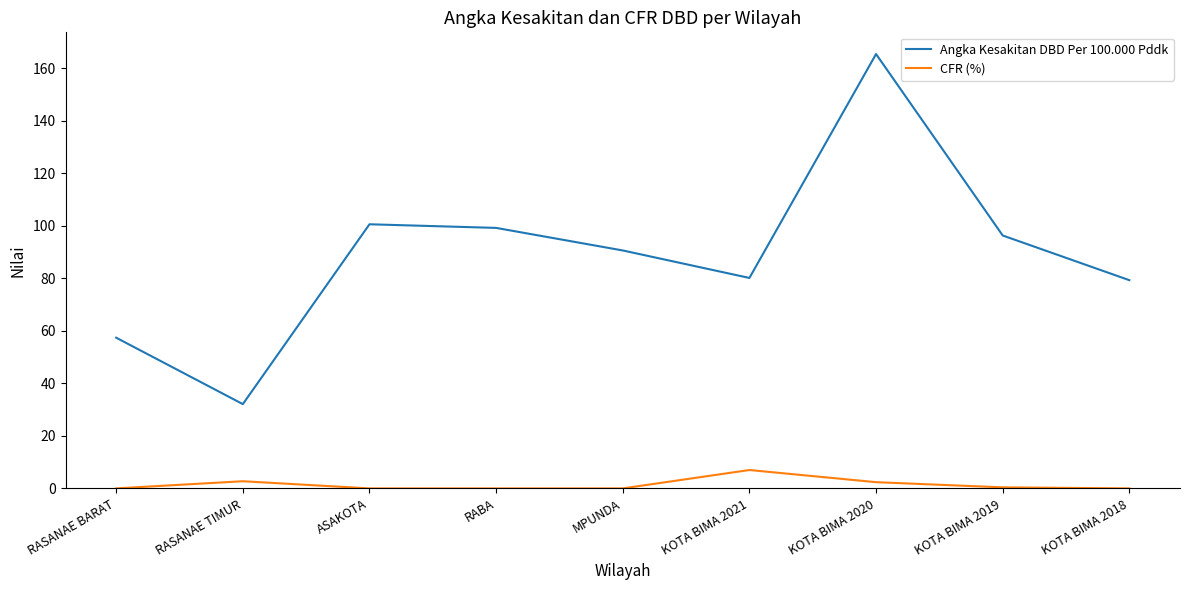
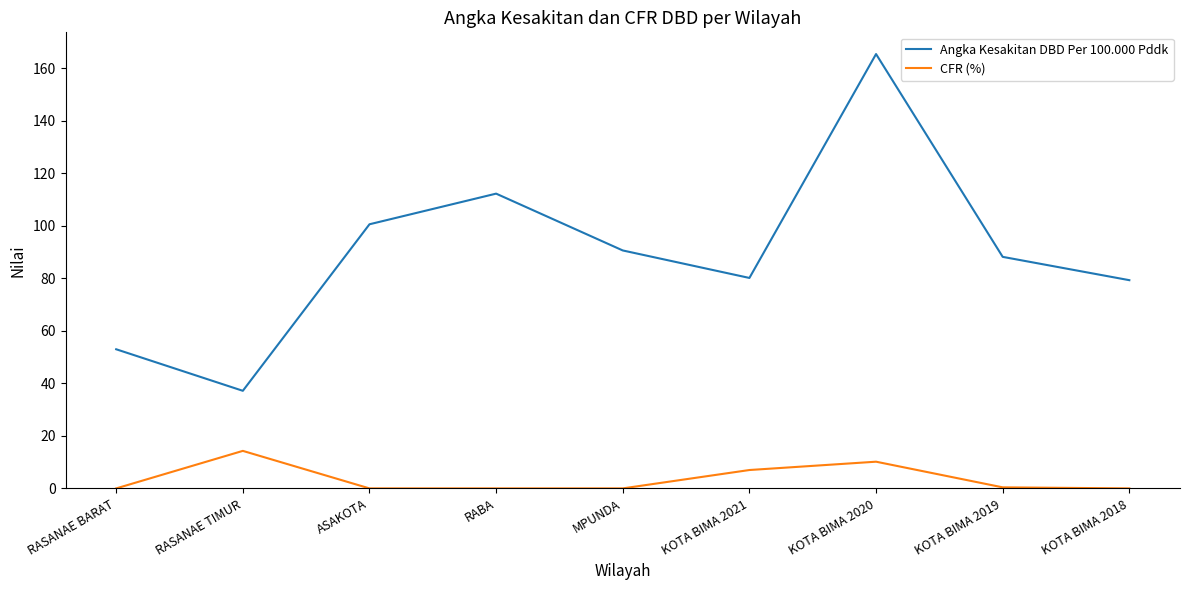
Angka Kesakitan DBD Per 100.000 Pddk, RASANAE BARAT: 57 -> 53
Angka Kesakitan DBD Per 100.000 Pddk, RASANAE TIMUR: 32 -> 37
CFR (%), RASANAE TIMUR: 3 -> 14
Angka Kesakitan DBD Per 100.000 Pddk, RABA: 99 -> 112
CFR (%), KOTA BIMA 2020: 2 -> 10
Angka Kesakitan DBD Per 100.000 Pddk, KOTA BIMA 2019: 96 -> 88
